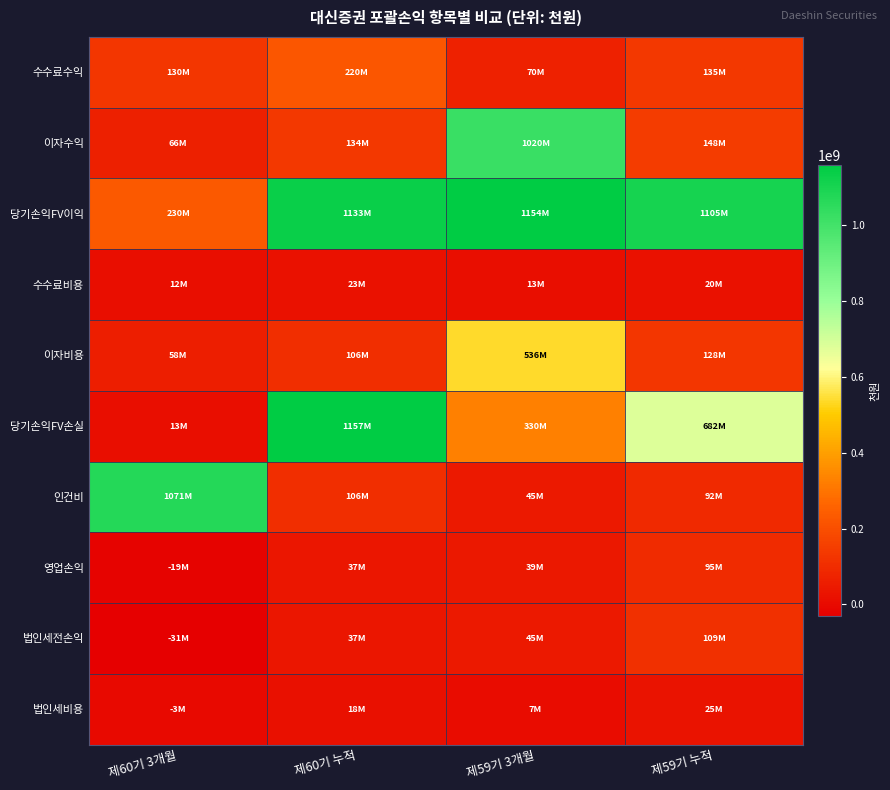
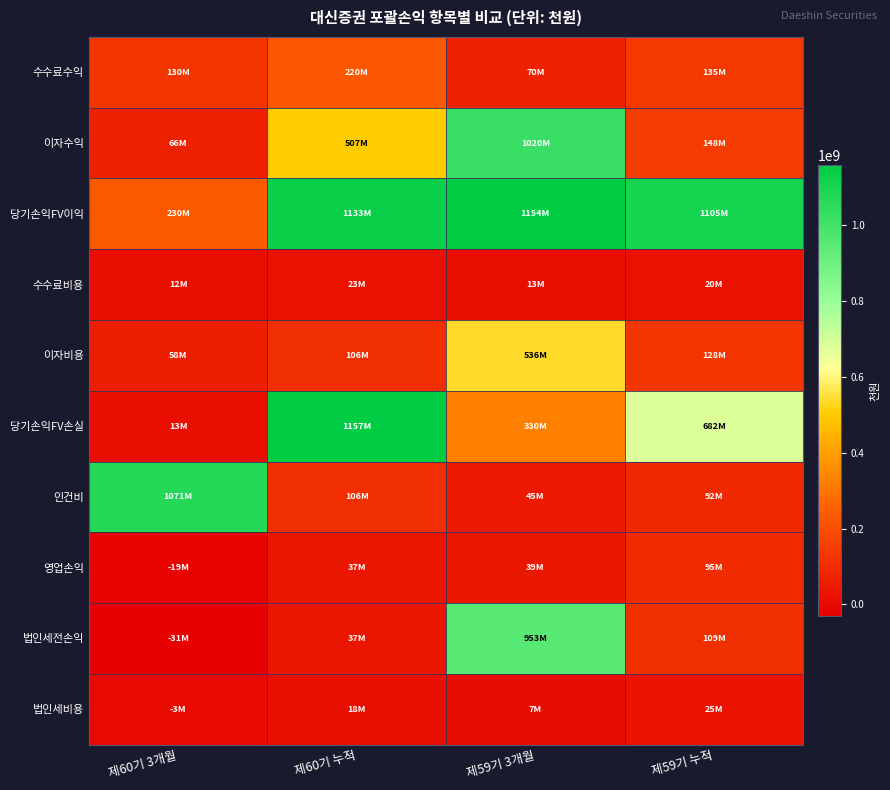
이자수익, 제60기 누적: 134M -> 507M
법인세전손익, 제59기 3개월: 45M -> 953M
